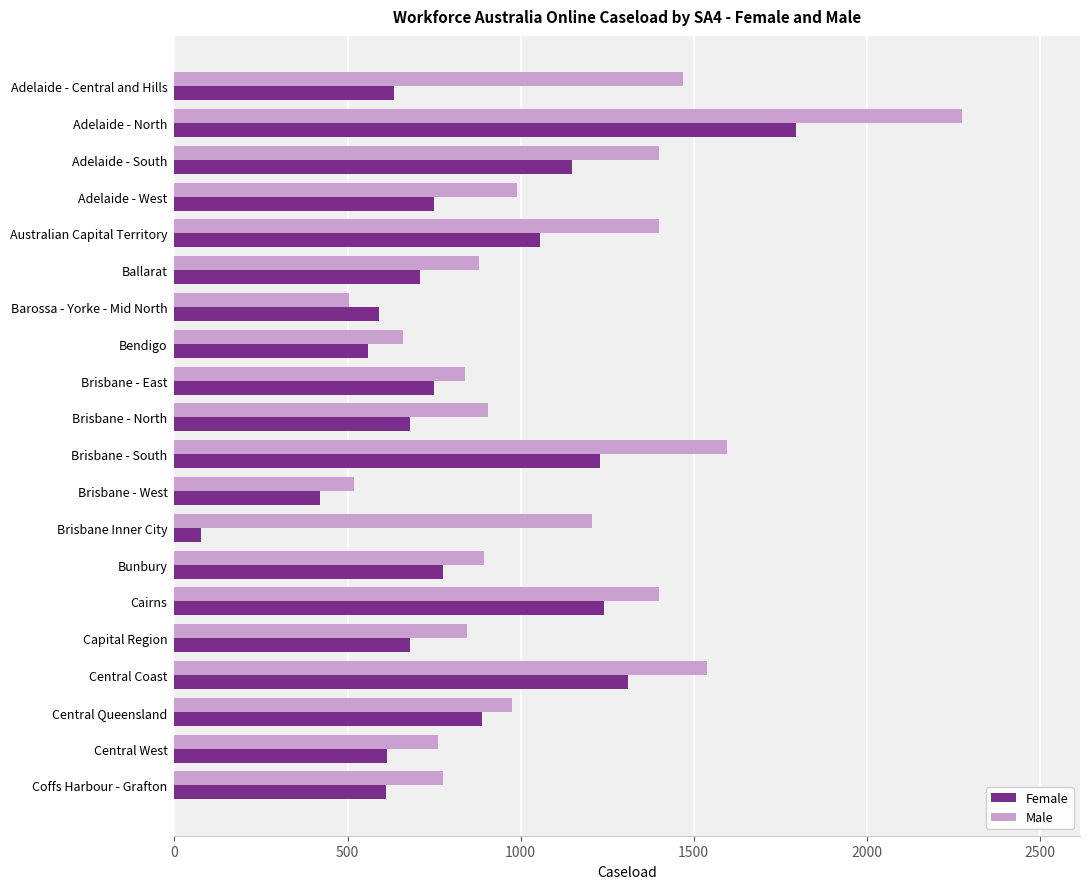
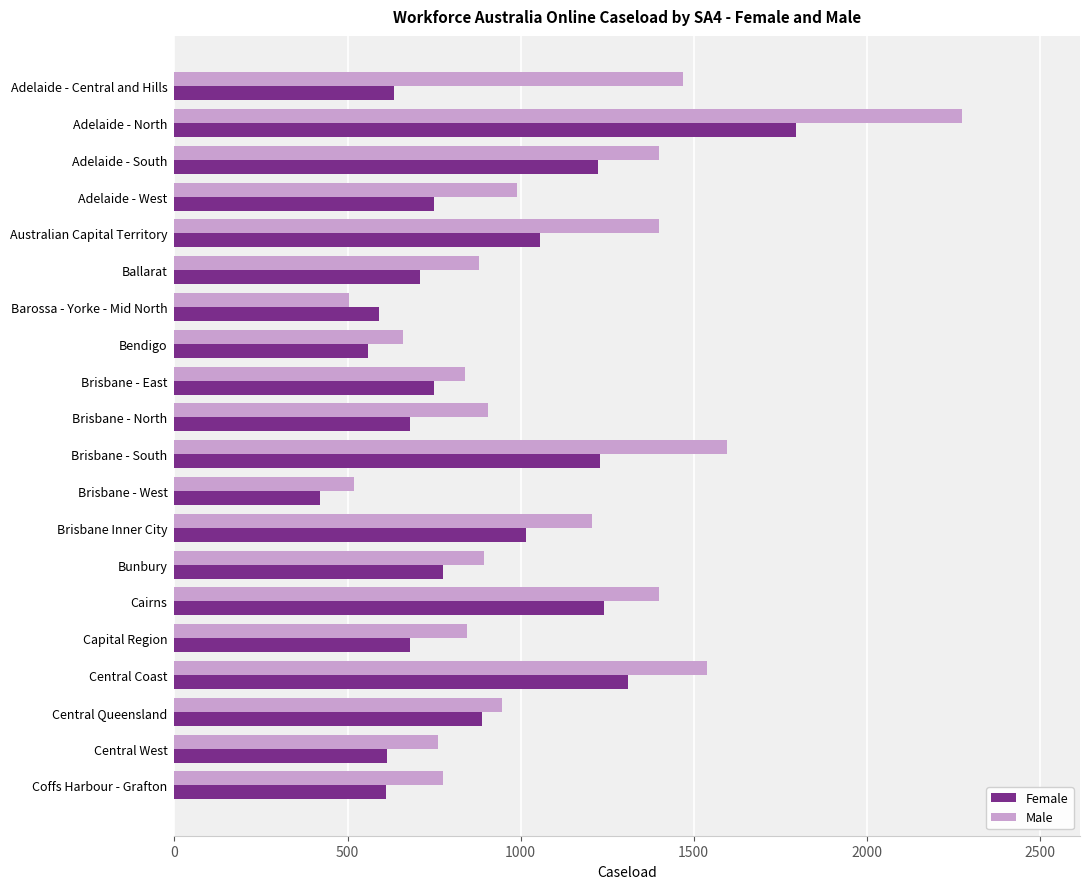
Female, Adelaide - South: 1150 -> 1230
Female, Brisbane Inner City: 80 -> 1020
Male, Central Queensland: 980 -> 950
